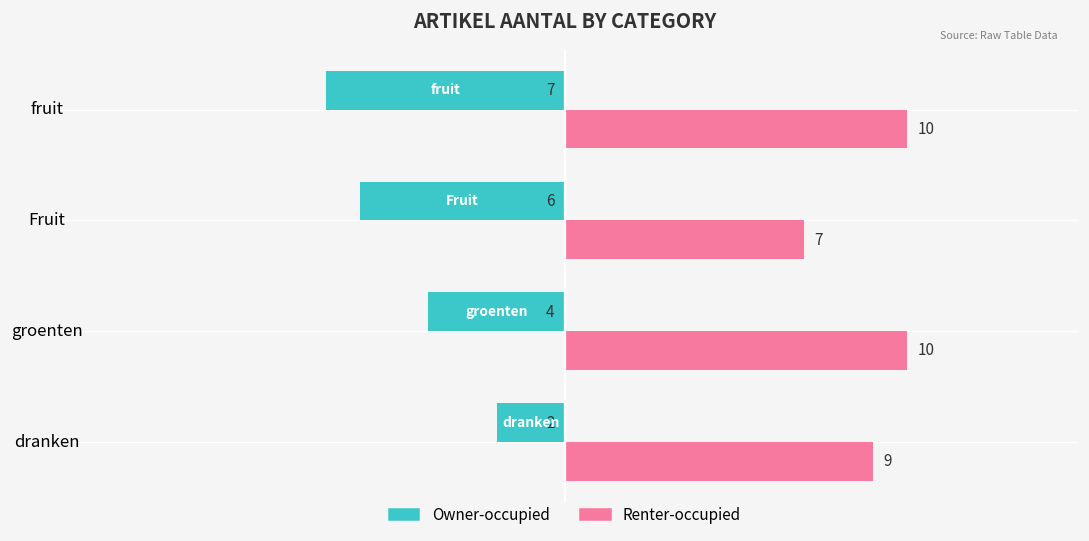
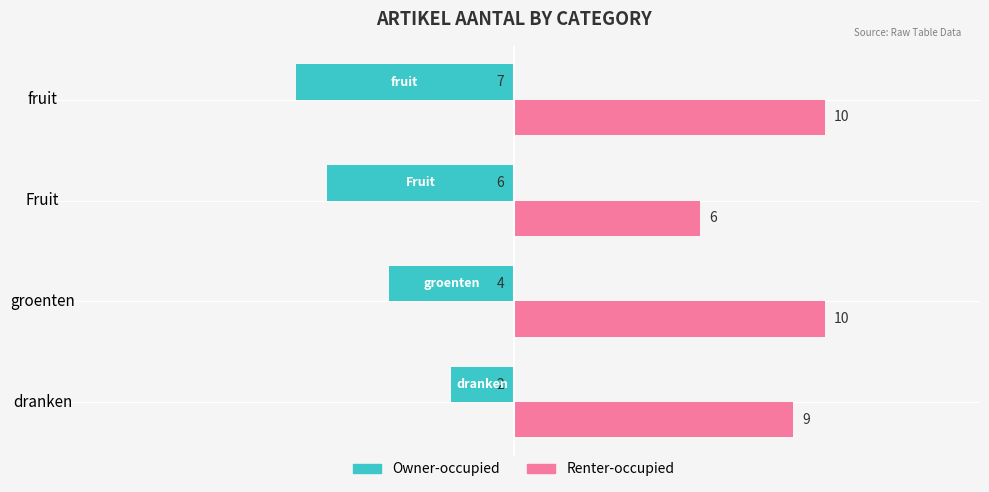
Renter-occupied, Fruit: 7 -> 6
